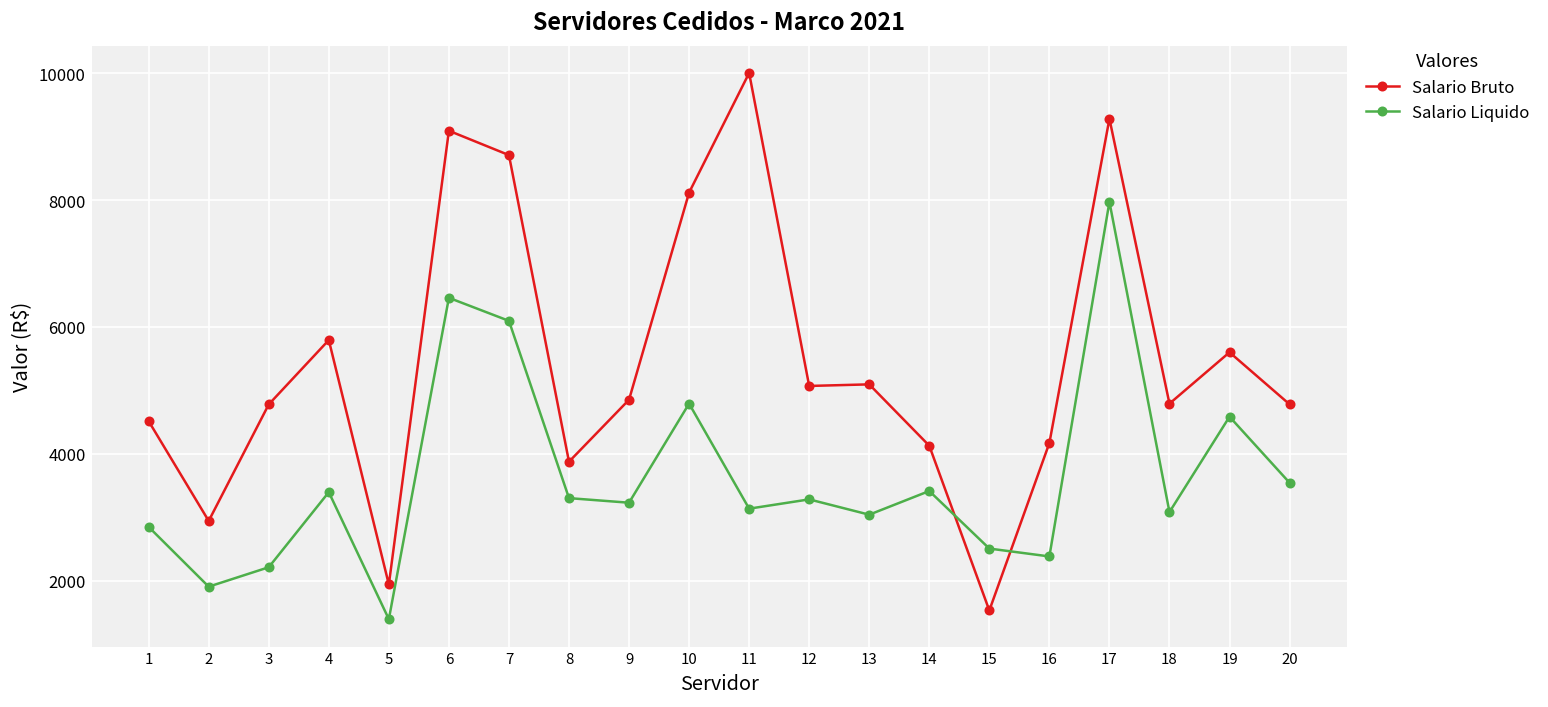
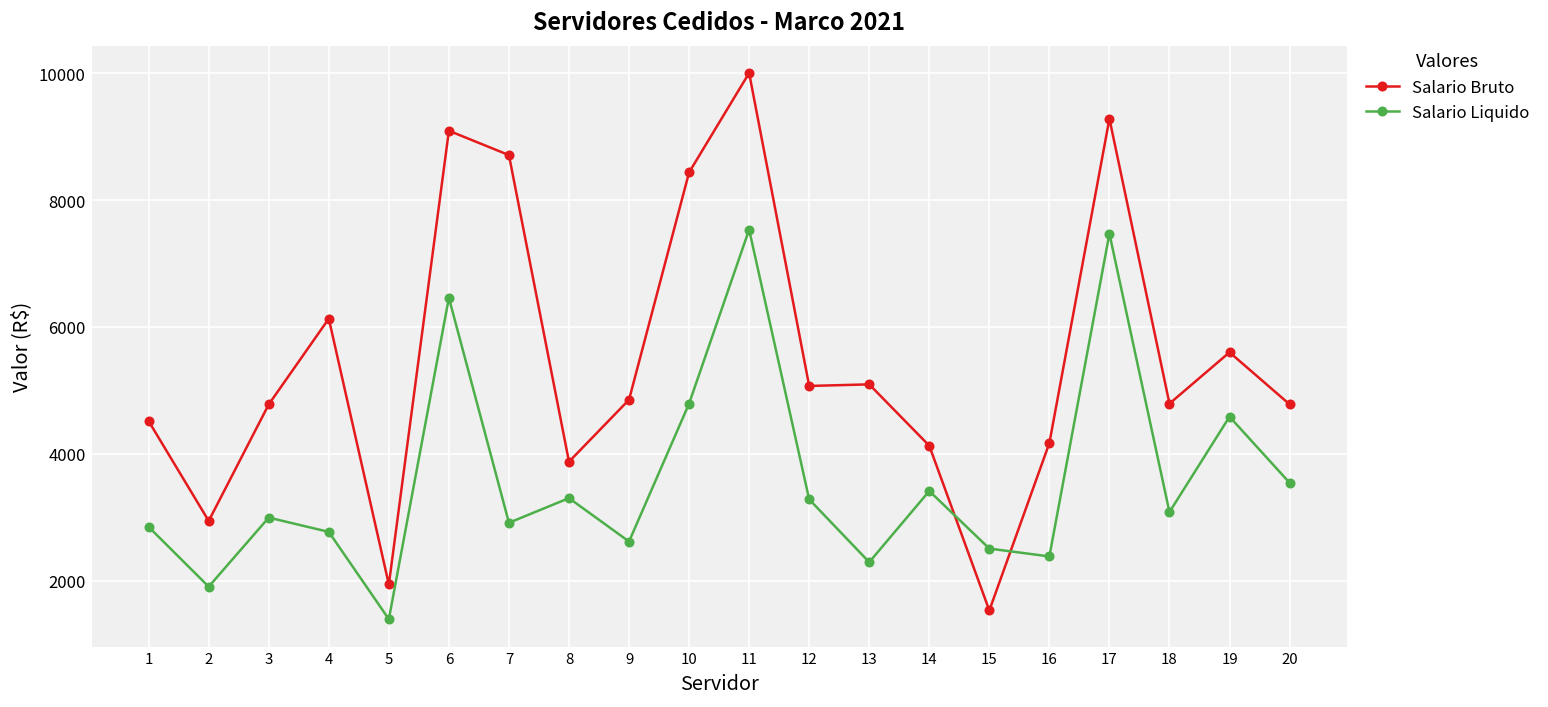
Salario Liquido, 3: 2200 -> 3000
Salario Bruto, 4: 5800 -> 6100
Salario Liquido, 4: 3400 -> 2800
Salario Liquido, 7: 6100 -> 2900
Salario Liquido, 9: 3200 -> 2600
Salario Bruto, 10: 8100 -> 8400
Salario Liquido, 11: 3100 -> 7500
Salario Liquido, 13: 3000 -> 2300
Salario Liquido, 17: 8000 -> 7500
